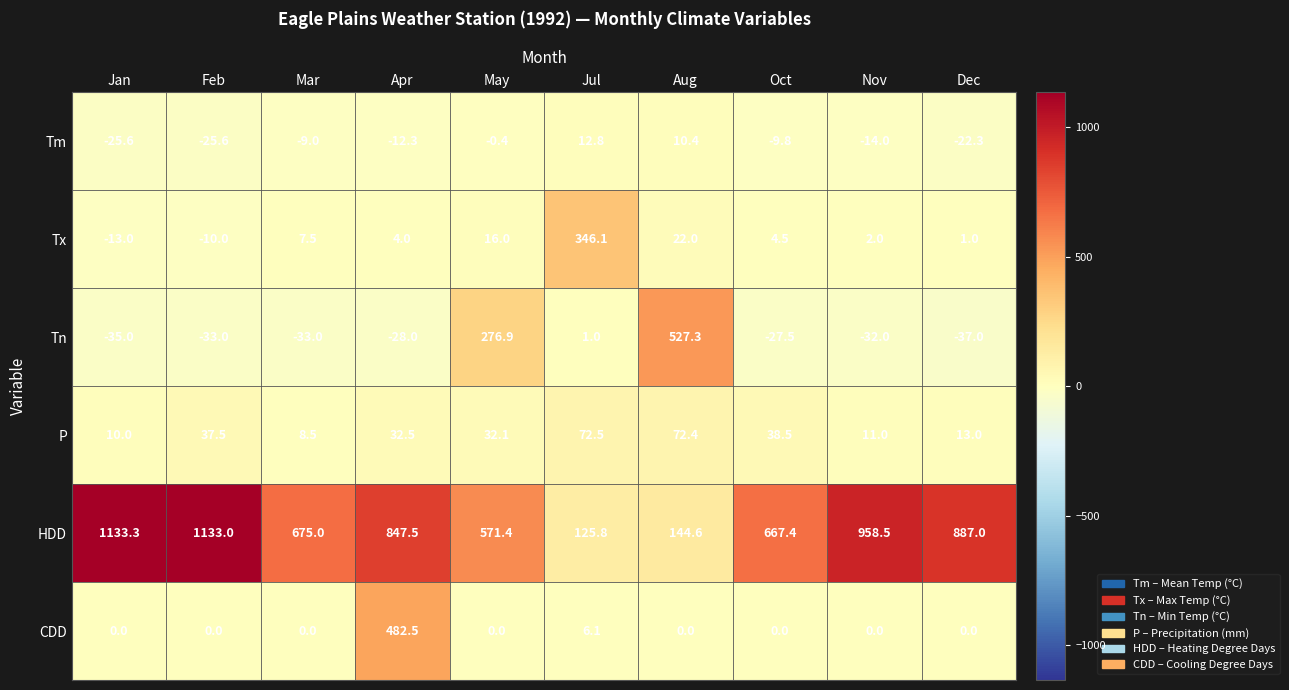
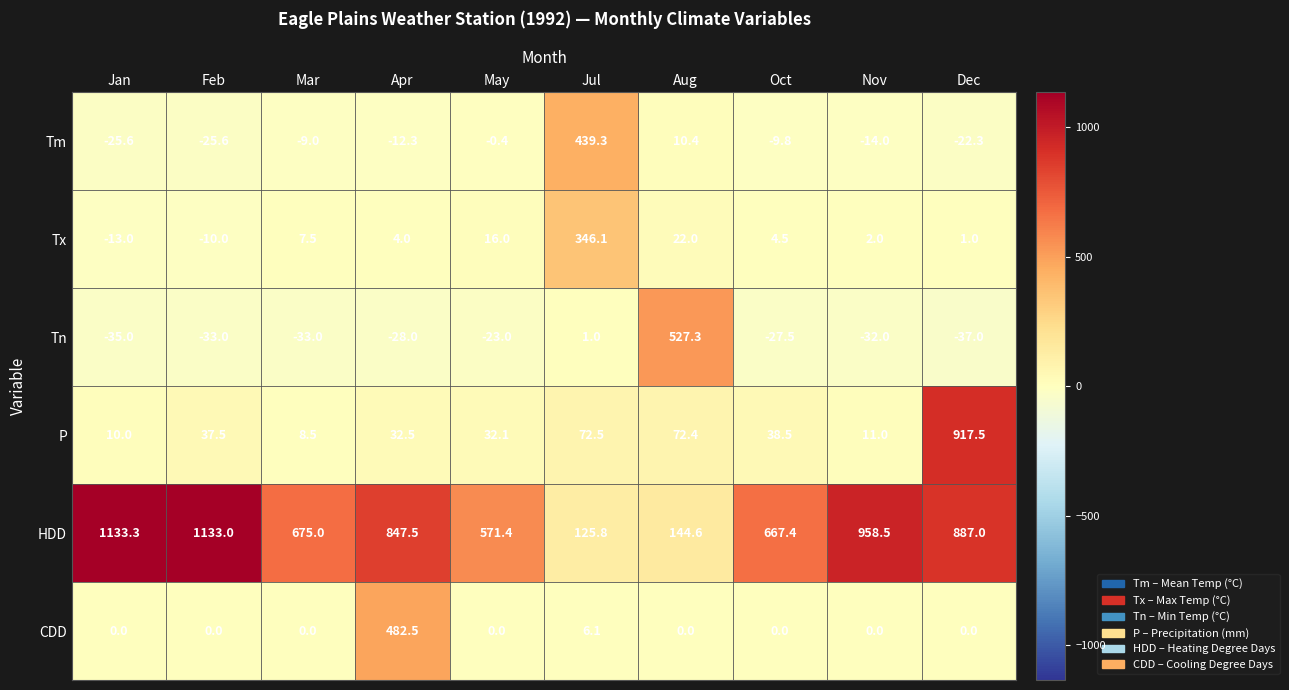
Tm, Jul: 12.8 -> 439.3
Tn, May: 276.9 -> -23.0
P, Dec: 13.0 -> 917.5
